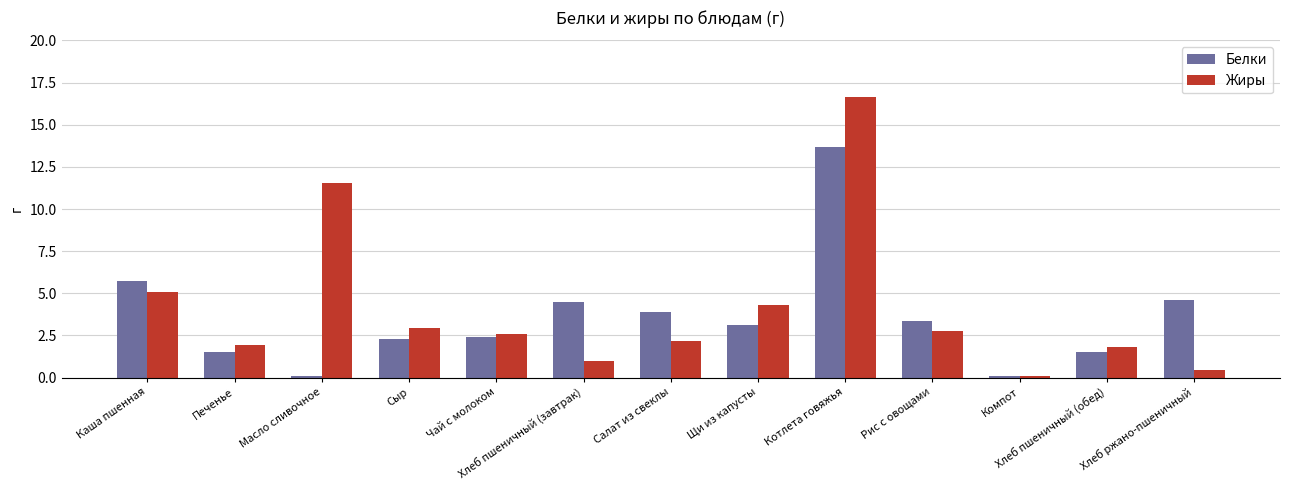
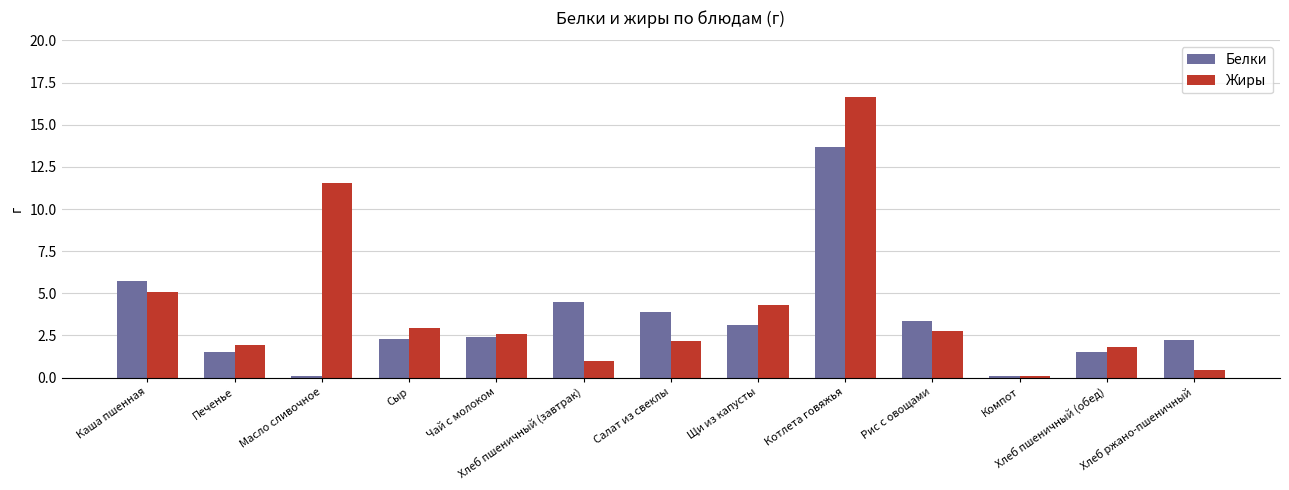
Белки, Хлеб ржано-пшеничный: 4.6 -> 2.2
